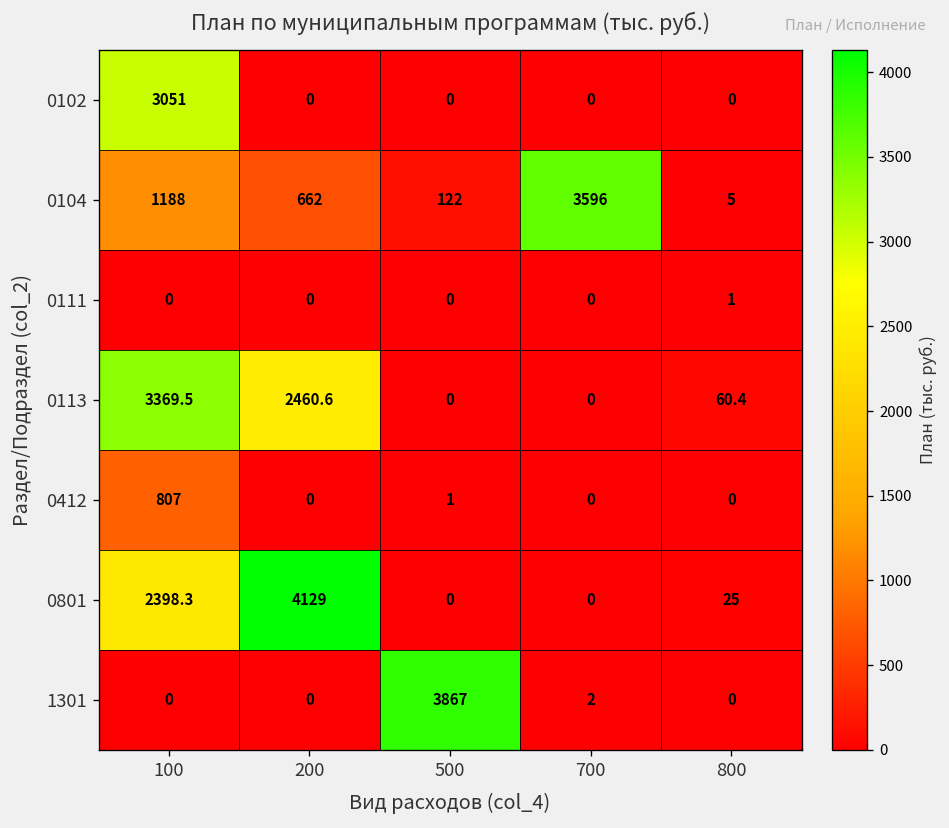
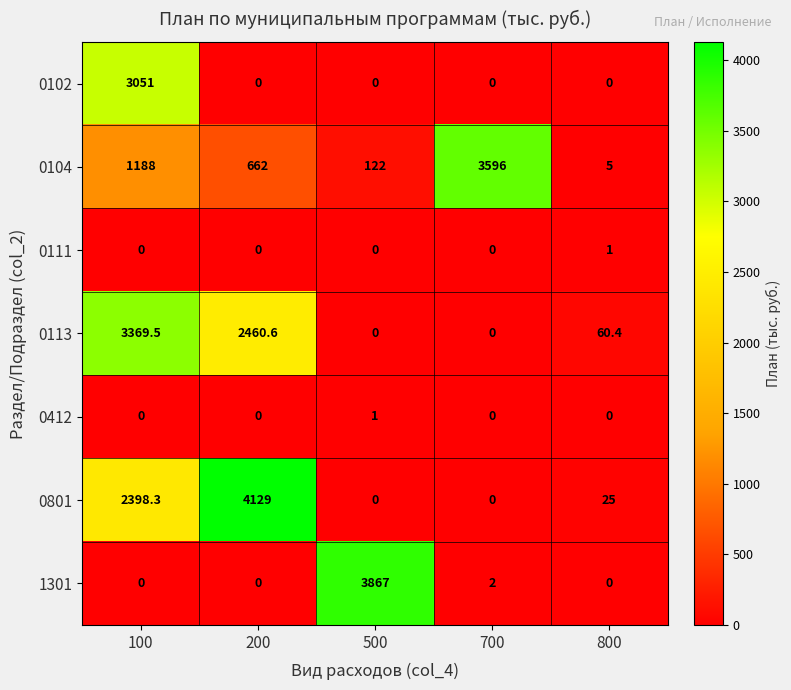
0412, 100: 807 -> 0
